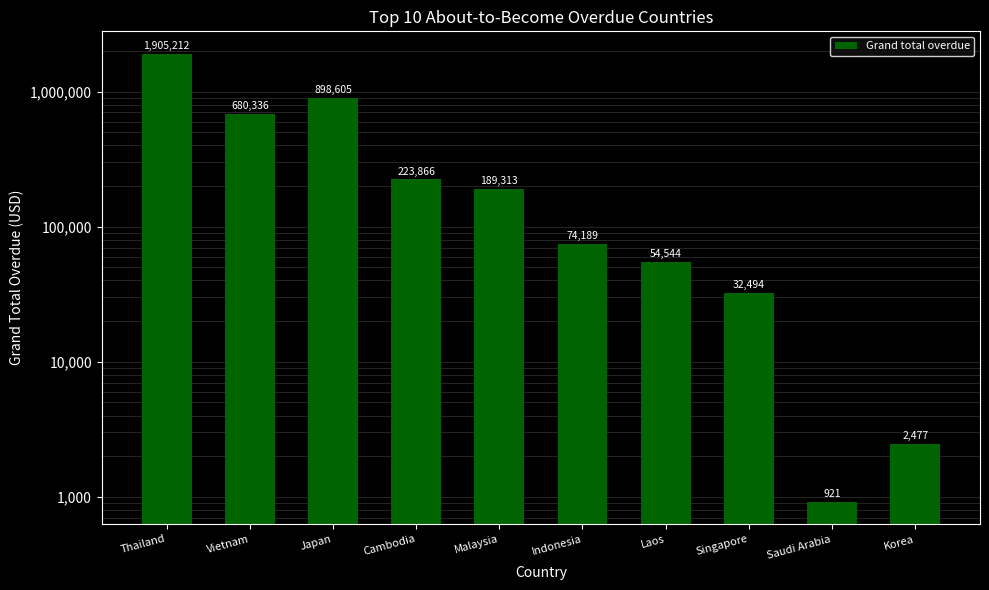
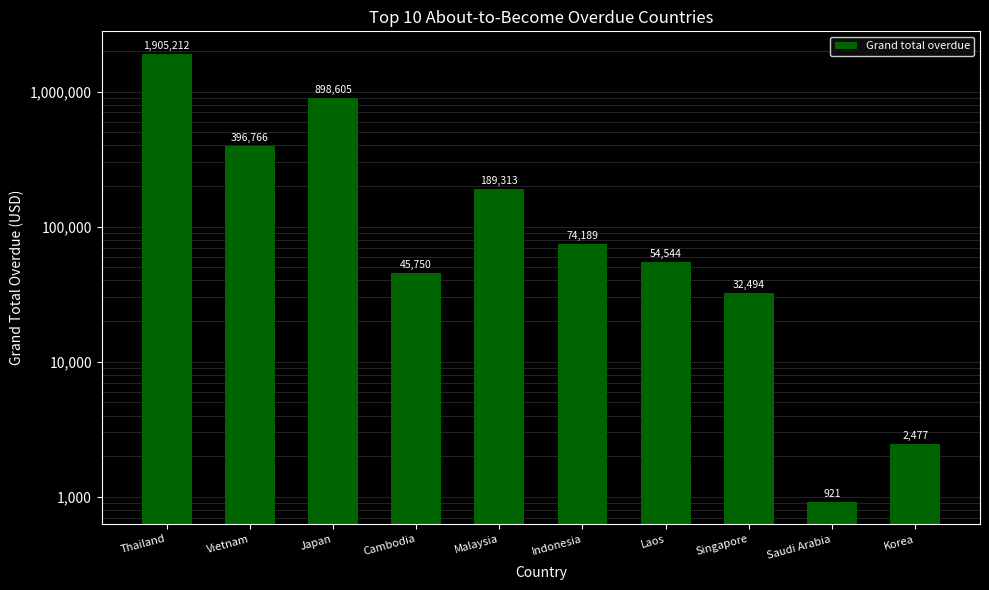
Vietnam: 680,336 -> 396,766
Cambodia: 223,866 -> 45,750
